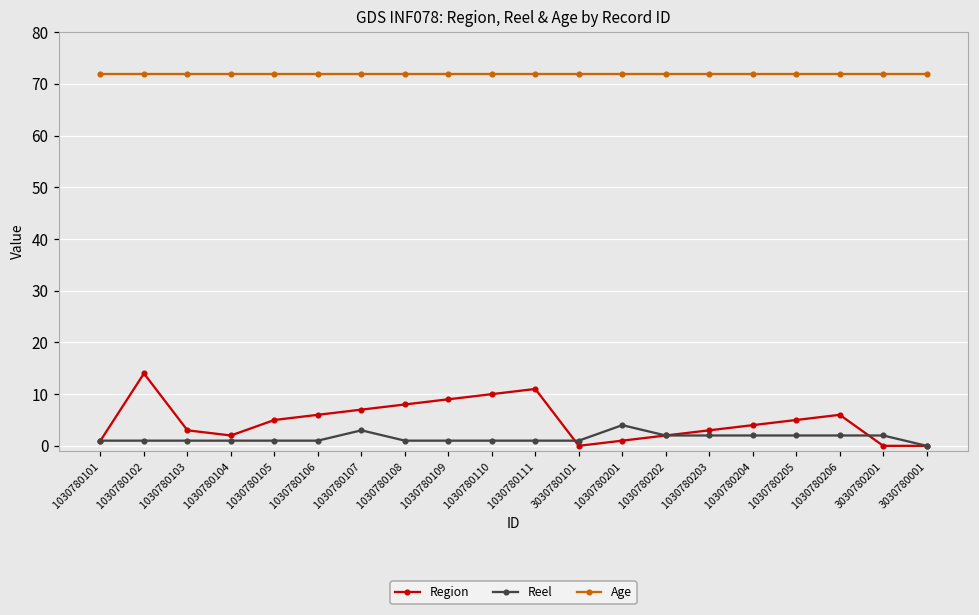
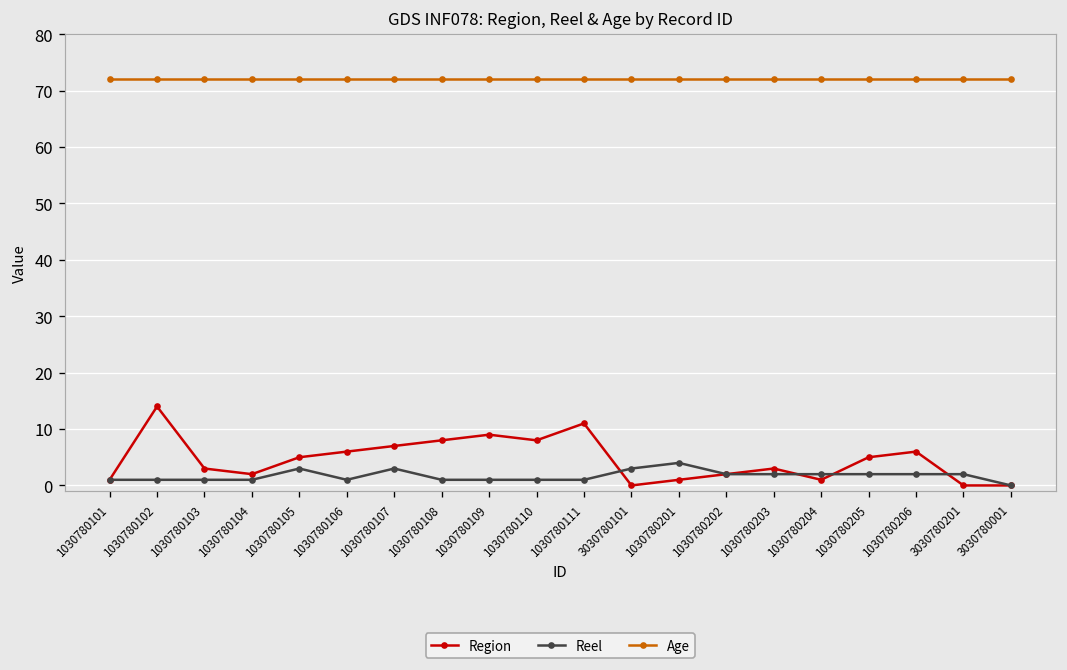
Reel, 1030780105: 1 -> 3
Region, 1030780110: 10 -> 8
Reel, 3030780101: 1 -> 3
Region, 1030780204: 4 -> 1
